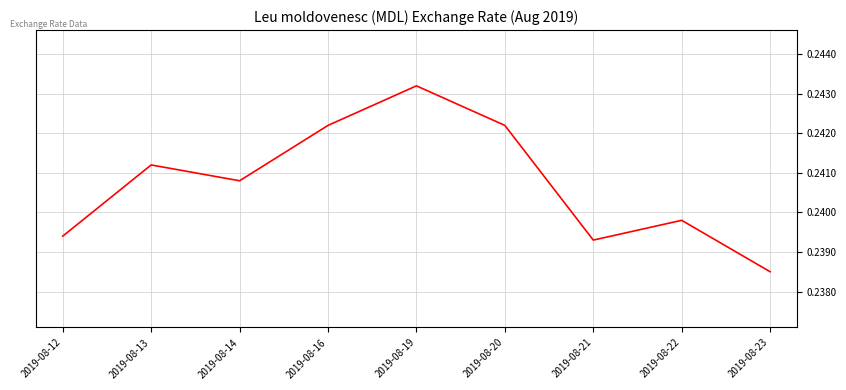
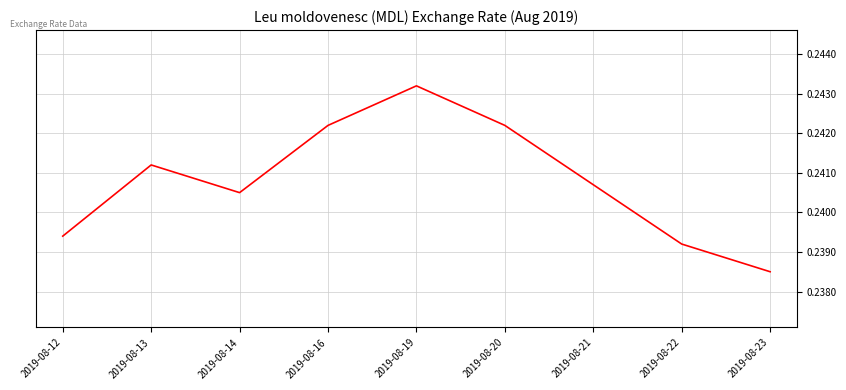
2019-08-14: 0.2408 -> 0.2405
2019-08-21: 0.2393 -> 0.2407
2019-08-22: 0.2398 -> 0.2392
